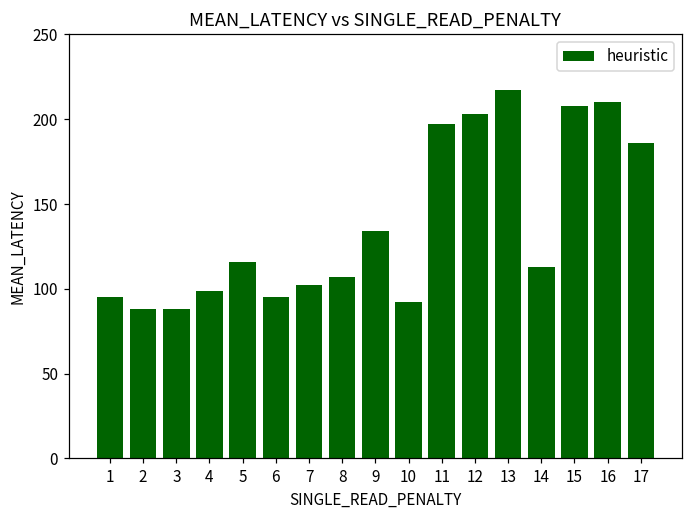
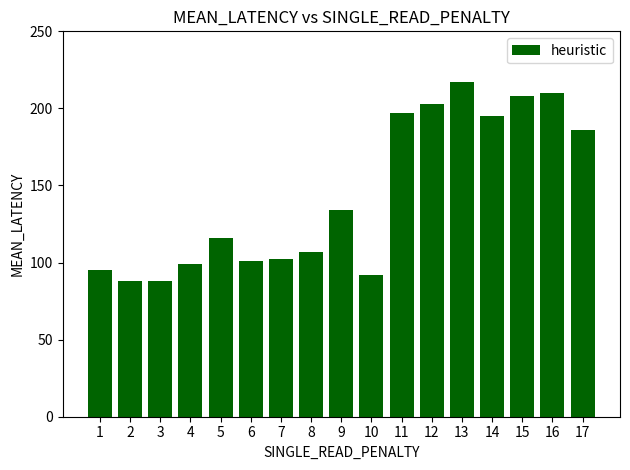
6: 95 -> 101
14: 113 -> 195
